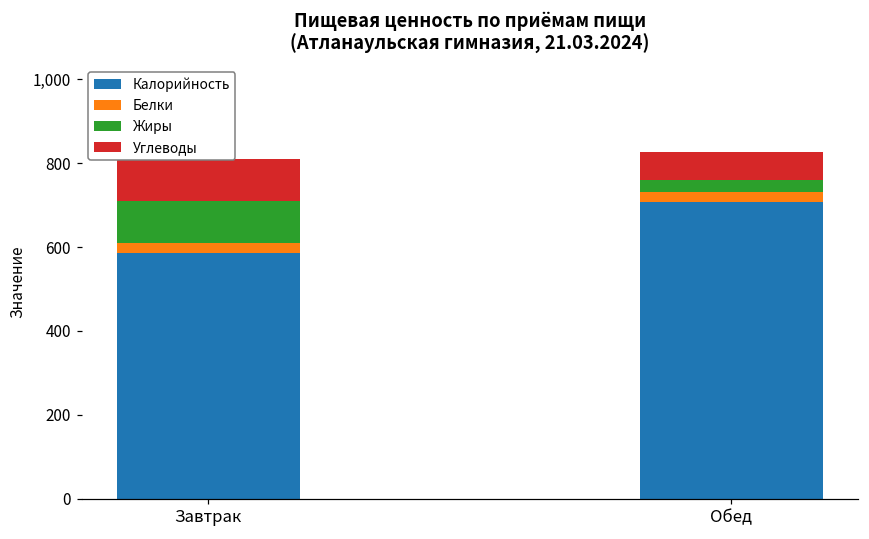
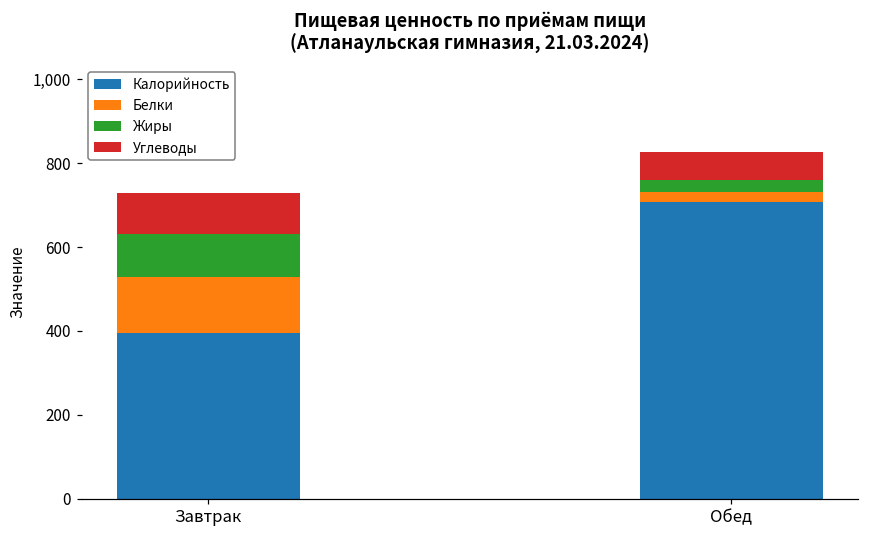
Калорийность, Завтрак: 590 -> 400
Белки, Завтрак: 20 -> 130
